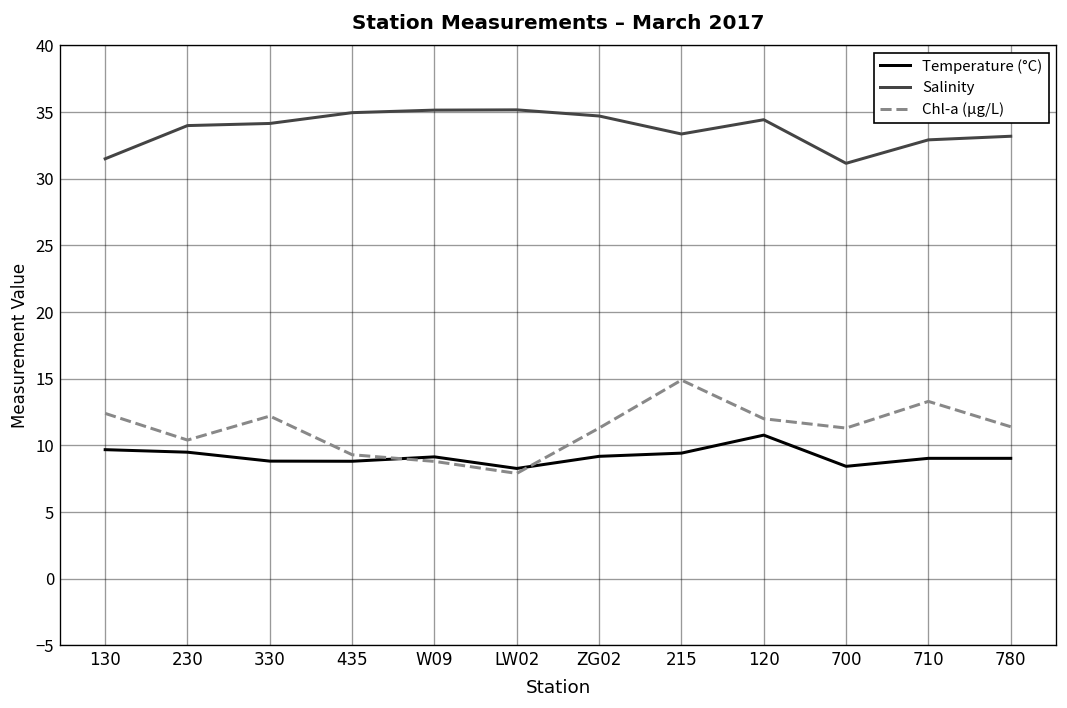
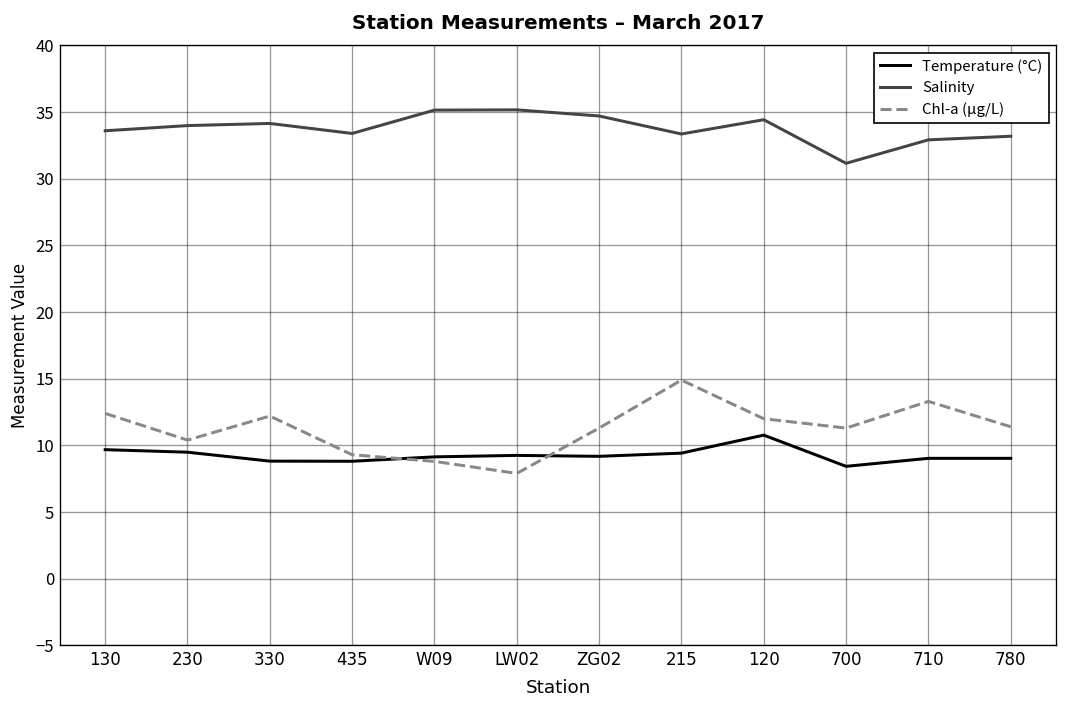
Salinity, 130: 31.5 -> 33.6
Salinity, 435: 35.0 -> 33.4
Temperature (°C), LW02: 8.3 -> 9.3
